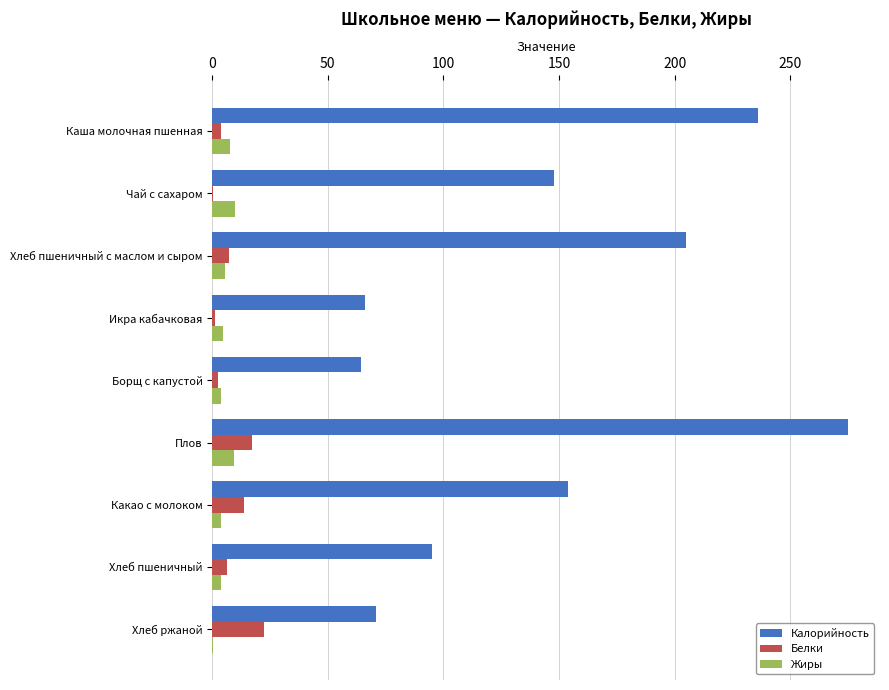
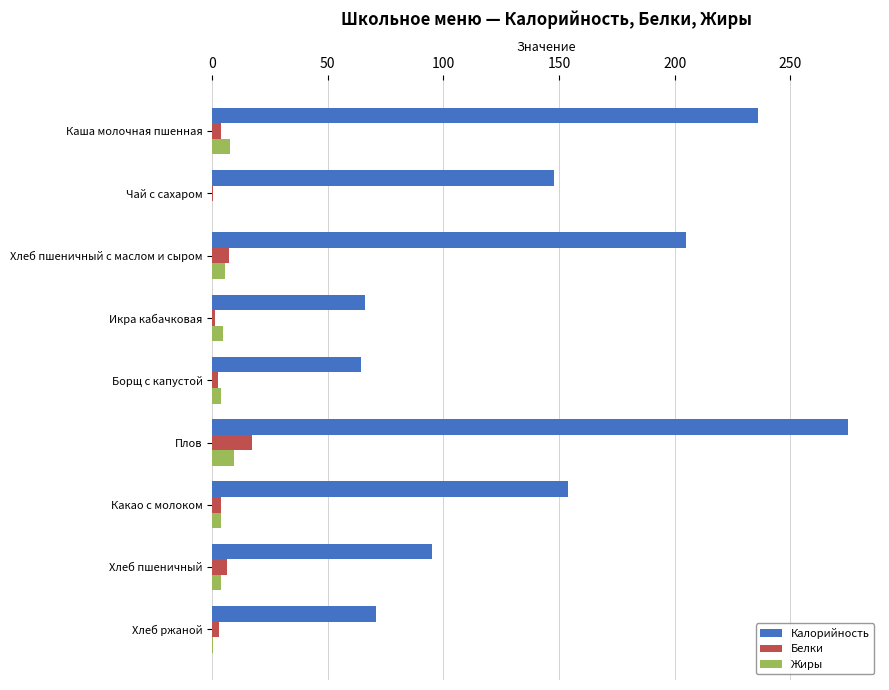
Жиры, Чай с сахаром: 10 -> 0
Белки, Какао с молоком: 14 -> 4
Белки, Хлеб ржаной: 22 -> 3
